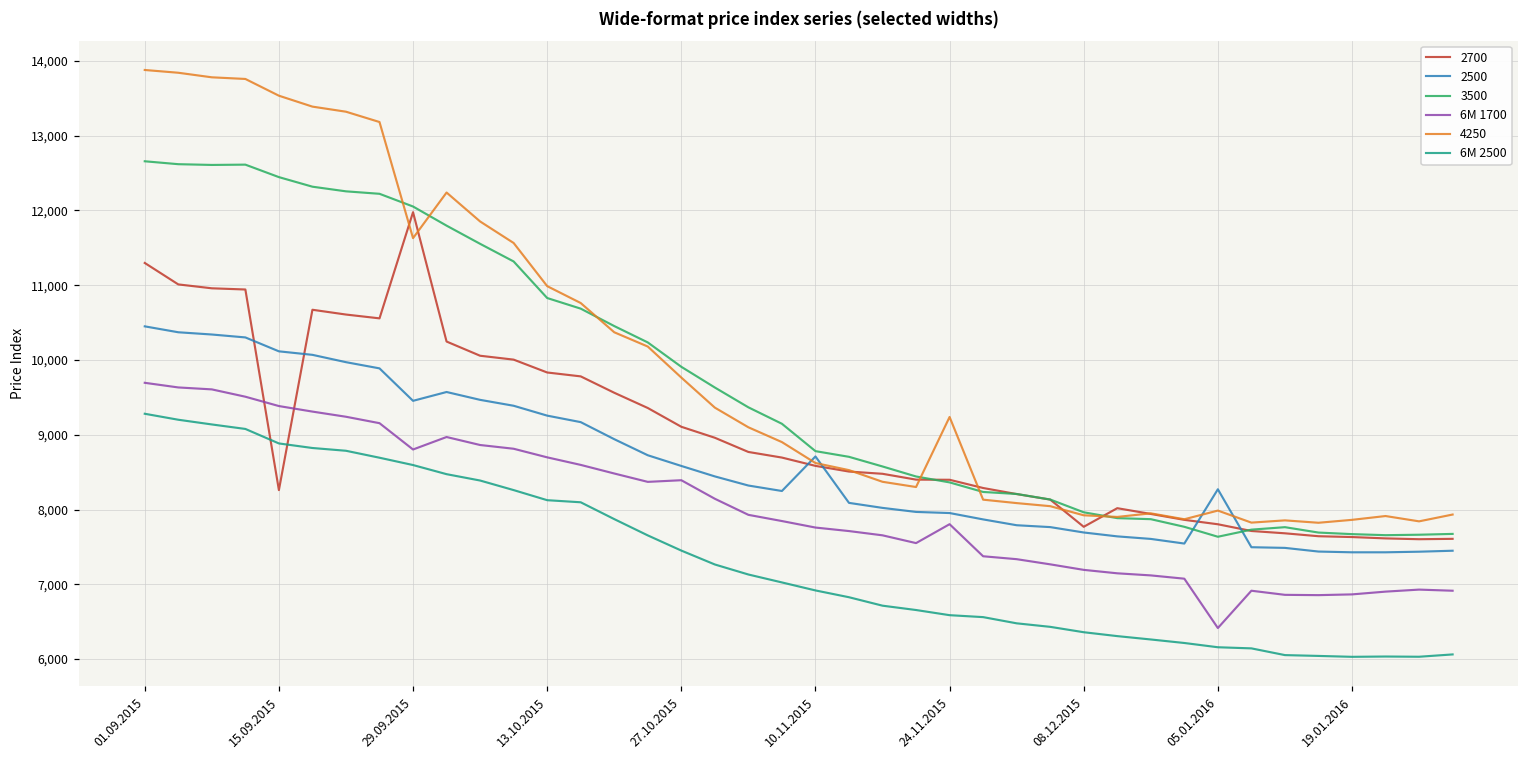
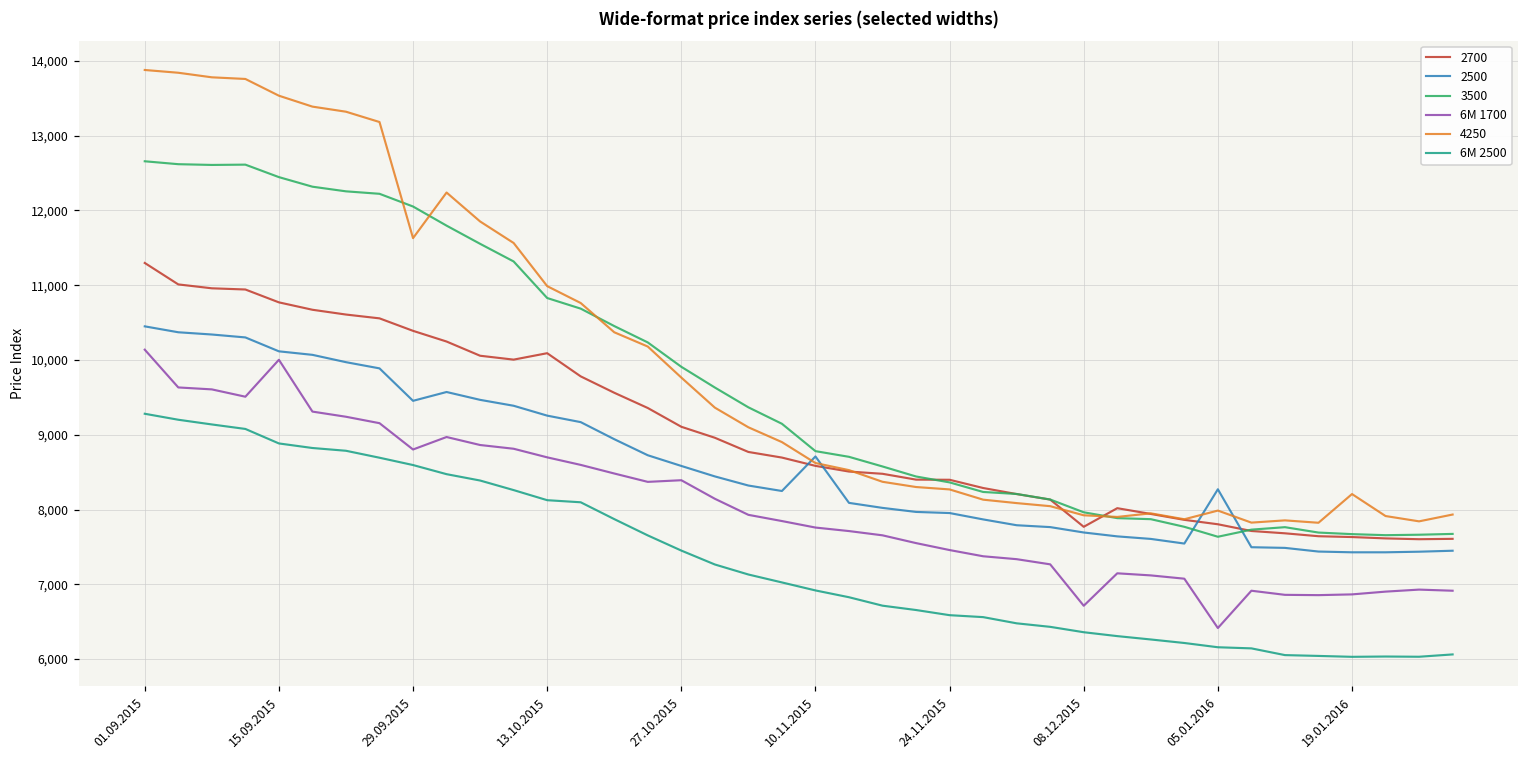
6M 1700, 01.09.2015: 9,700 -> 10,100
2700, 15.09.2015: 8,300 -> 10,800
6M 1700, 15.09.2015: 9,400 -> 10,000
2700, 29.09.2015: 12,000 -> 10,400
2700, 13.10.2015: 9,800 -> 10,100
6M 1700, 24.11.2015: 7,800 -> 7,500
4250, 24.11.2015: 9,200 -> 8,300
6M 1700, 08.12.2015: 7,200 -> 6,700
4250, 19.01.2016: 7,900 -> 8,200
